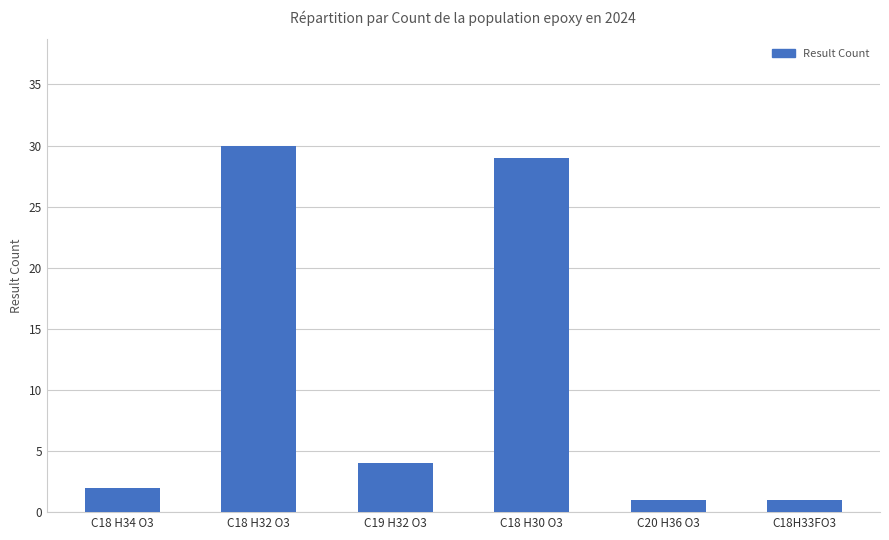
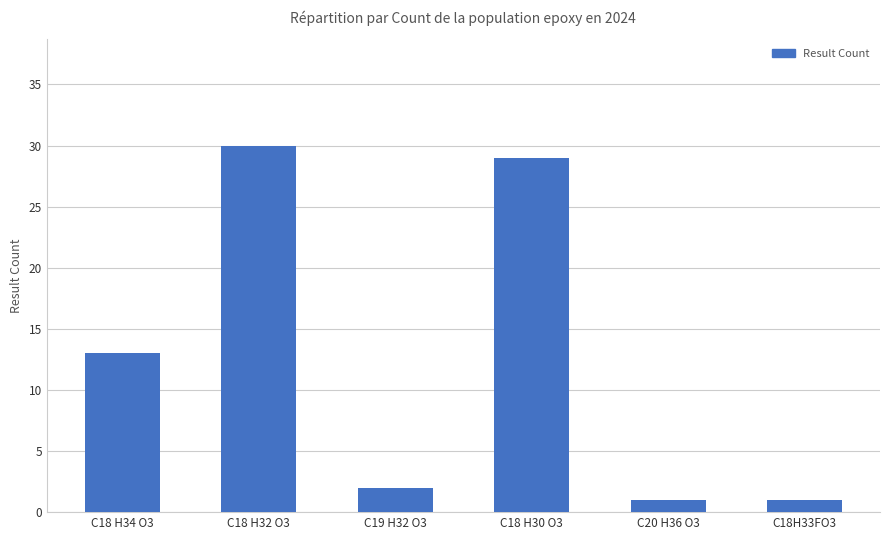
C18 H34 O3: 2 -> 13
C19 H32 O3: 4 -> 2
